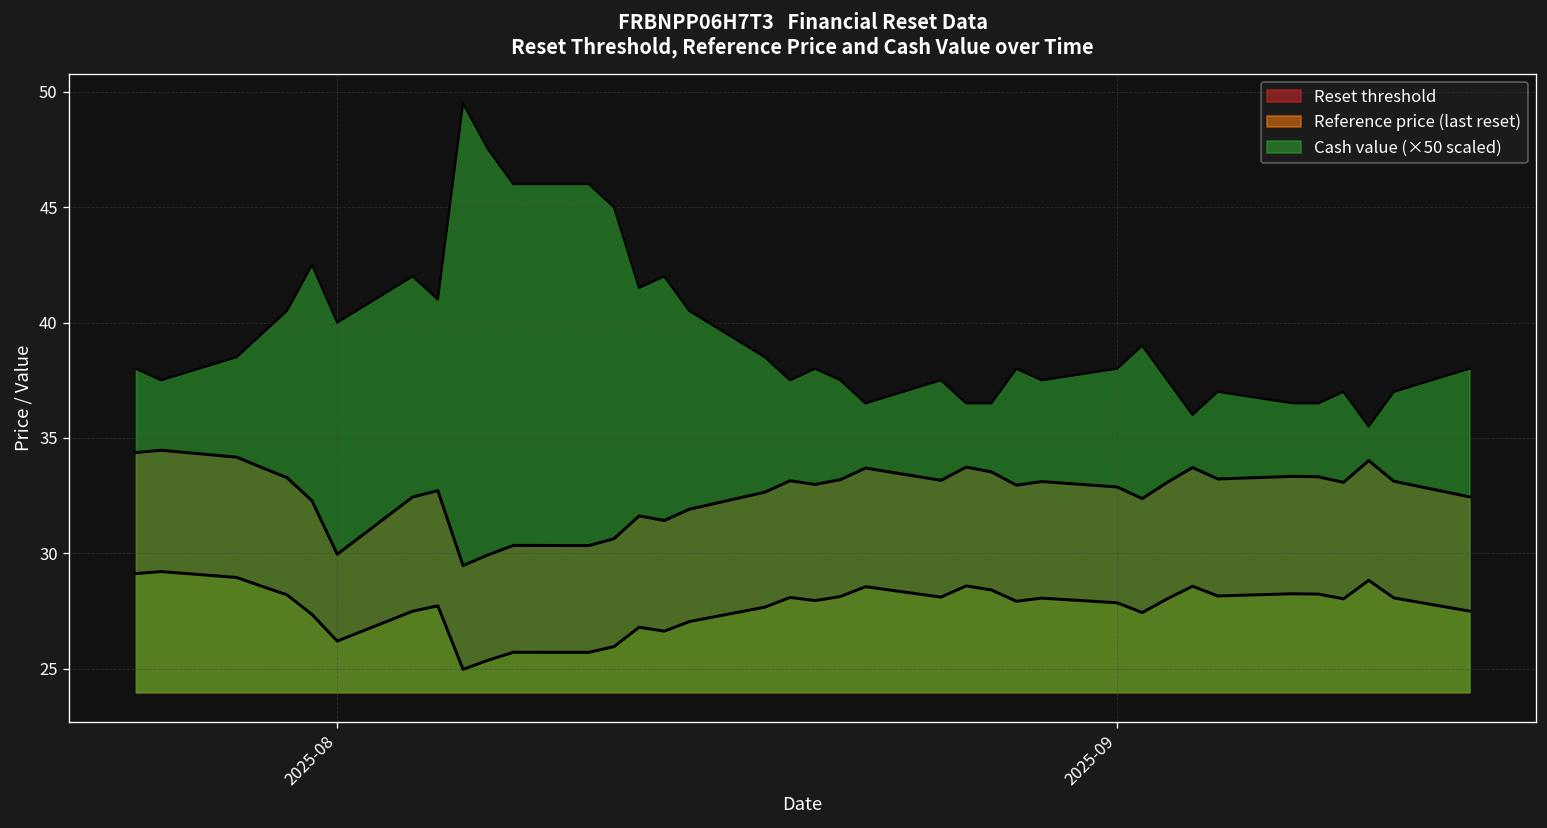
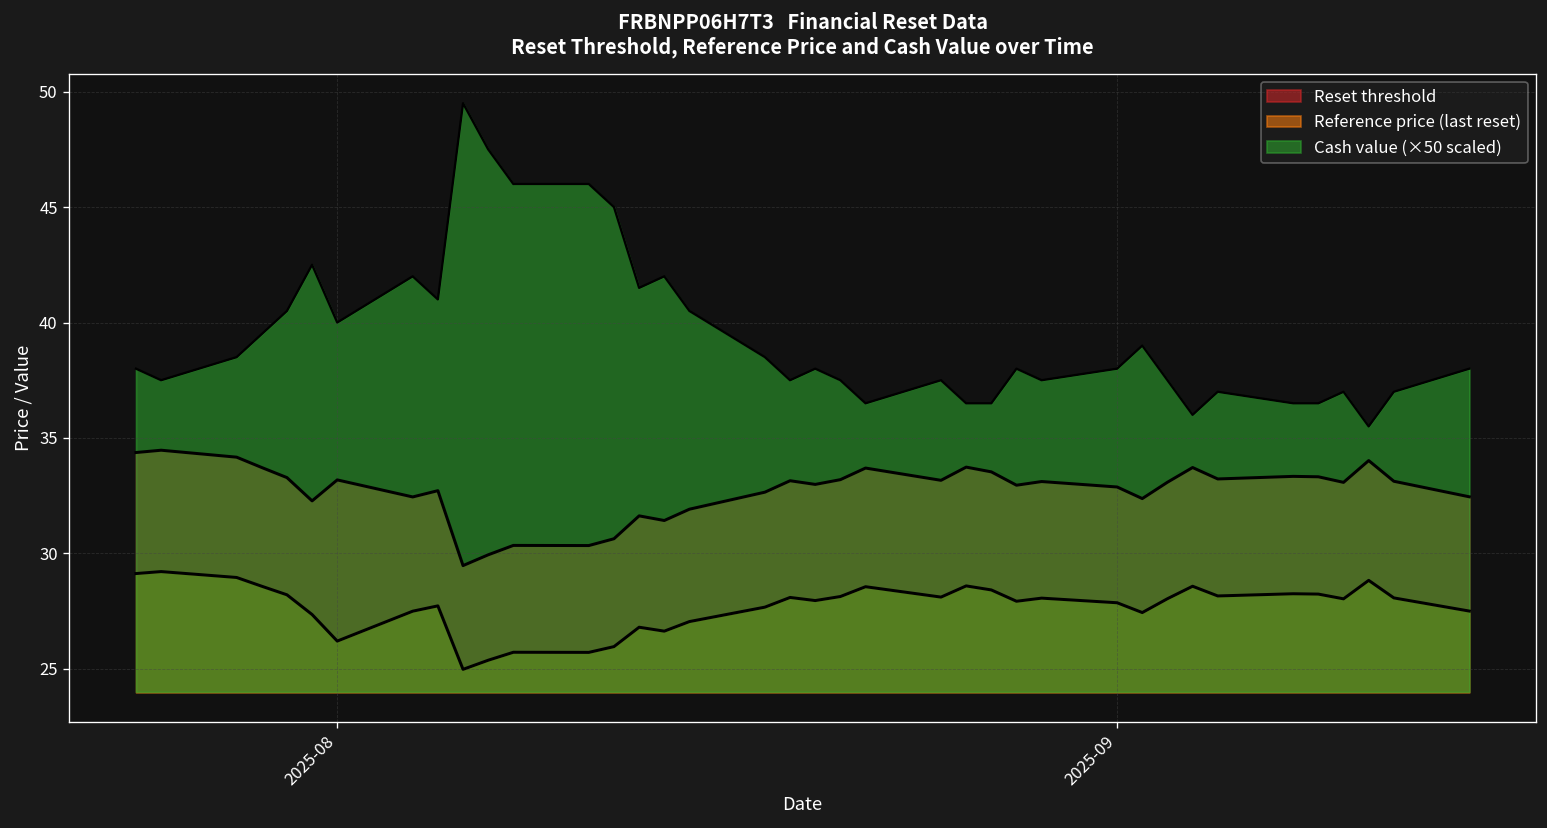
Reset threshold, 2025-08: 30.0 -> 33.2
